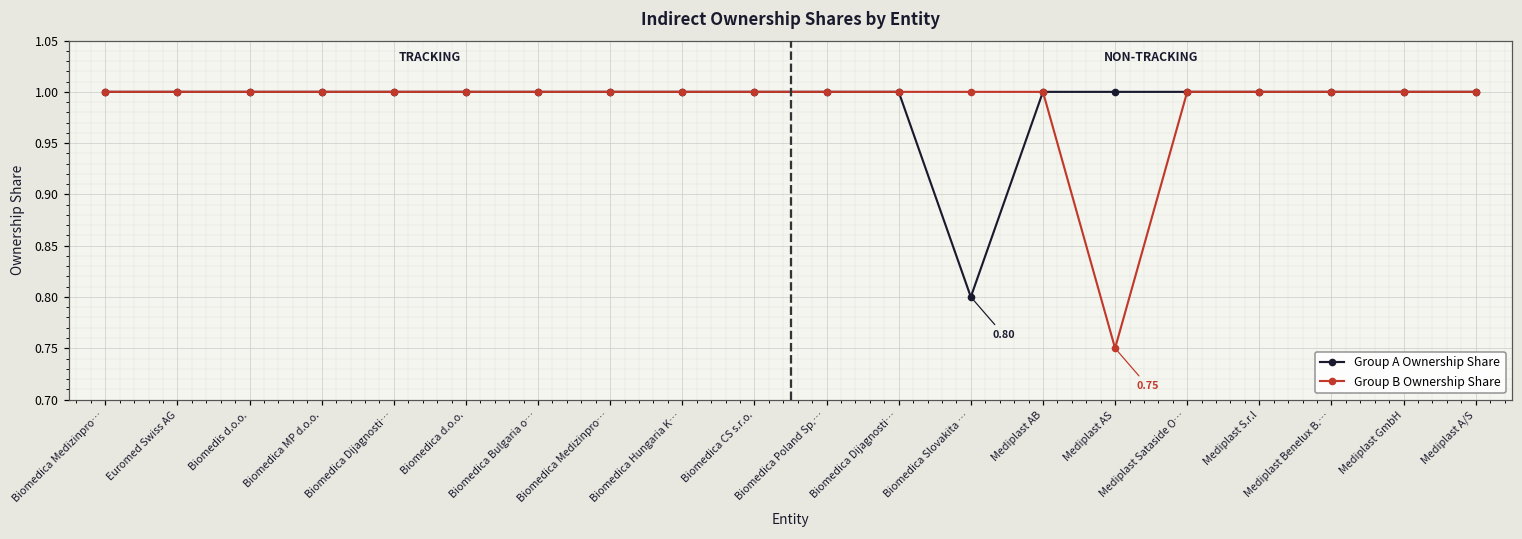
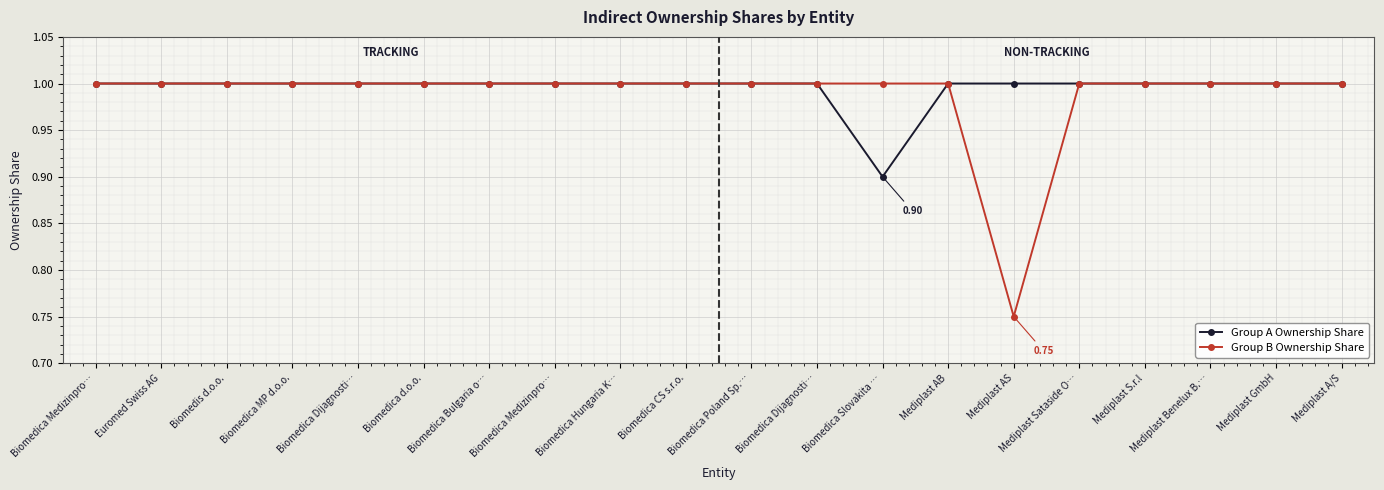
Group A Ownership Share, Biomedica Slovakita …: 0.80 -> 0.90
